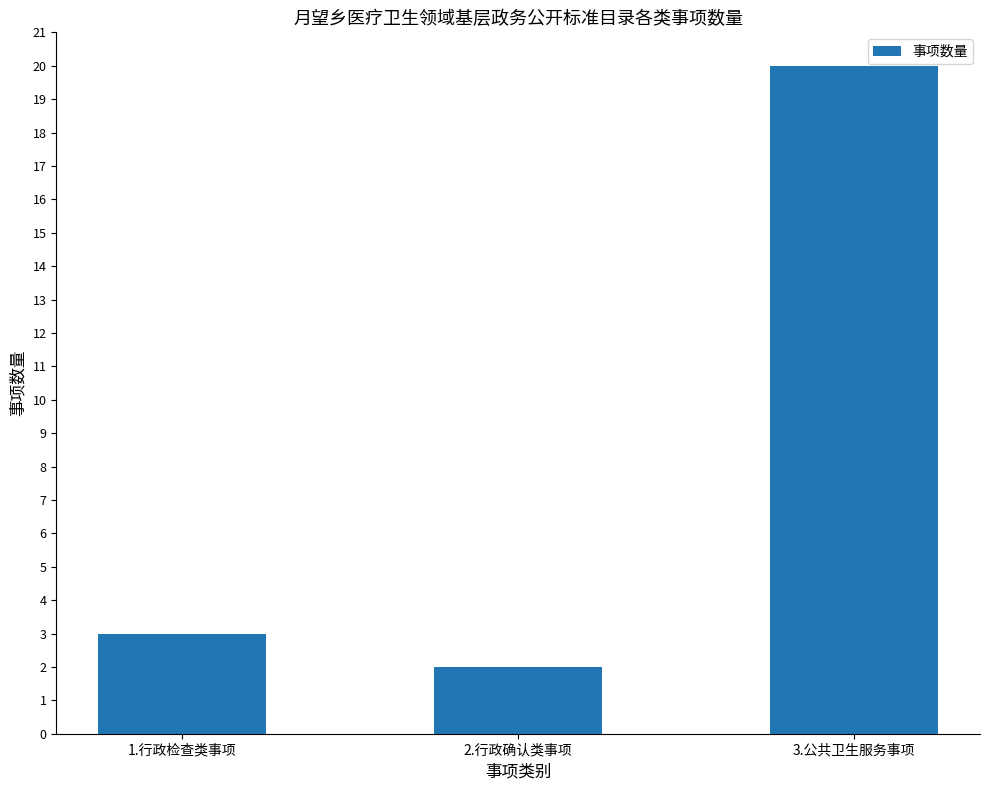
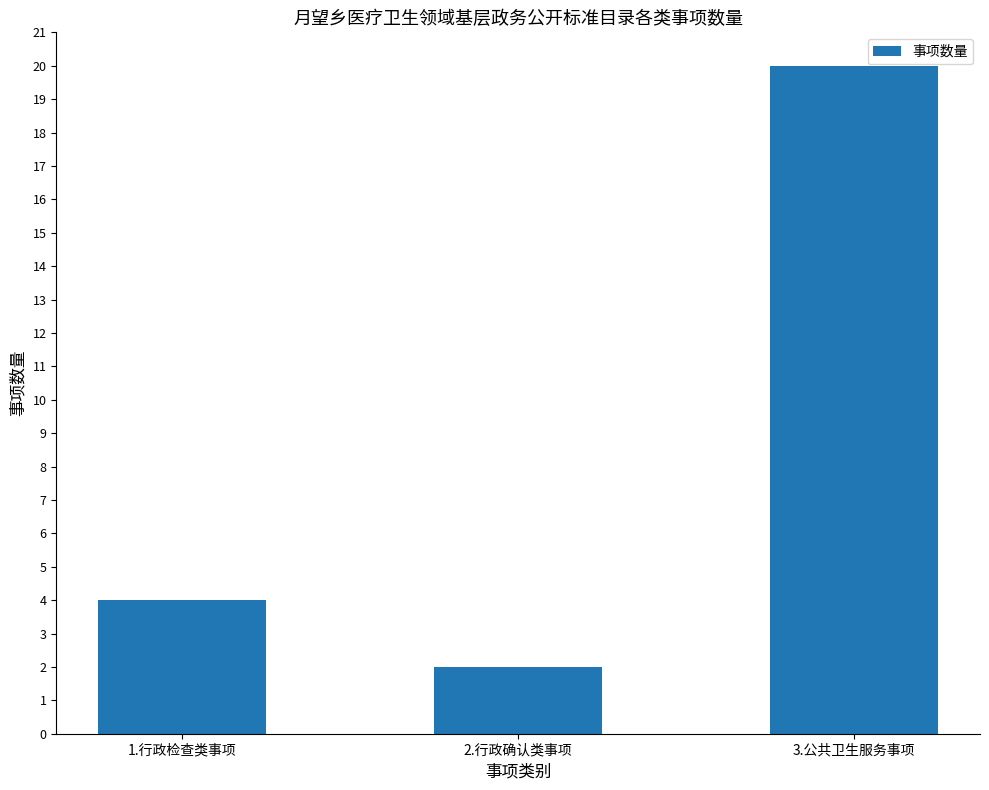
1.行政检查类事项: 3 -> 4
